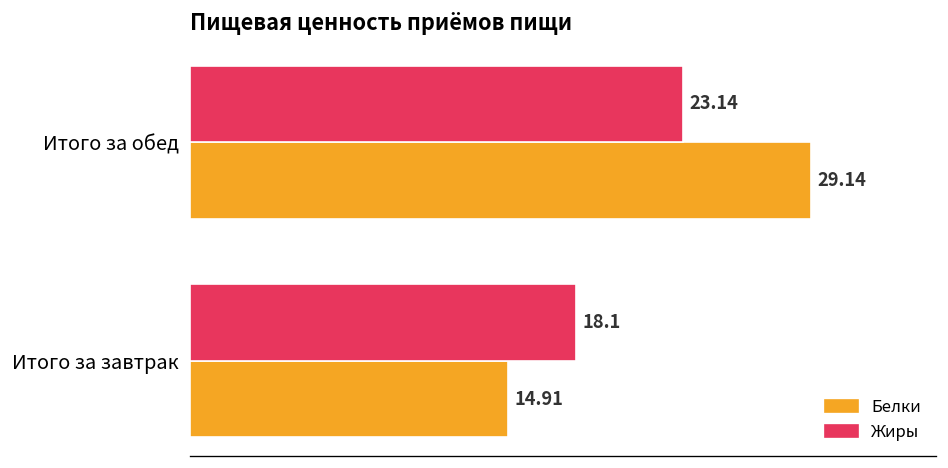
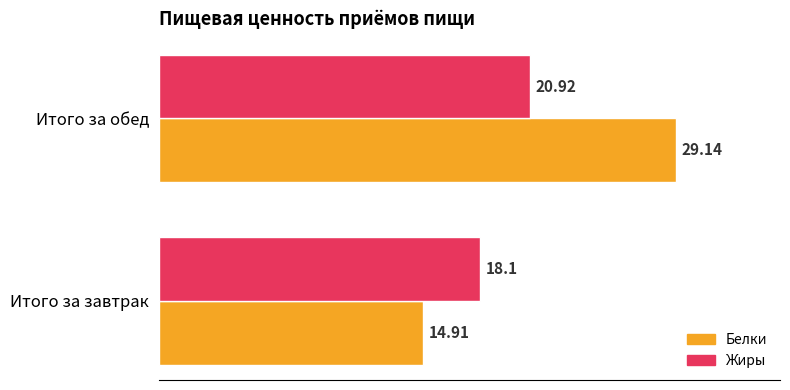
Жиры, Итого за обед: 23.14 -> 20.92
